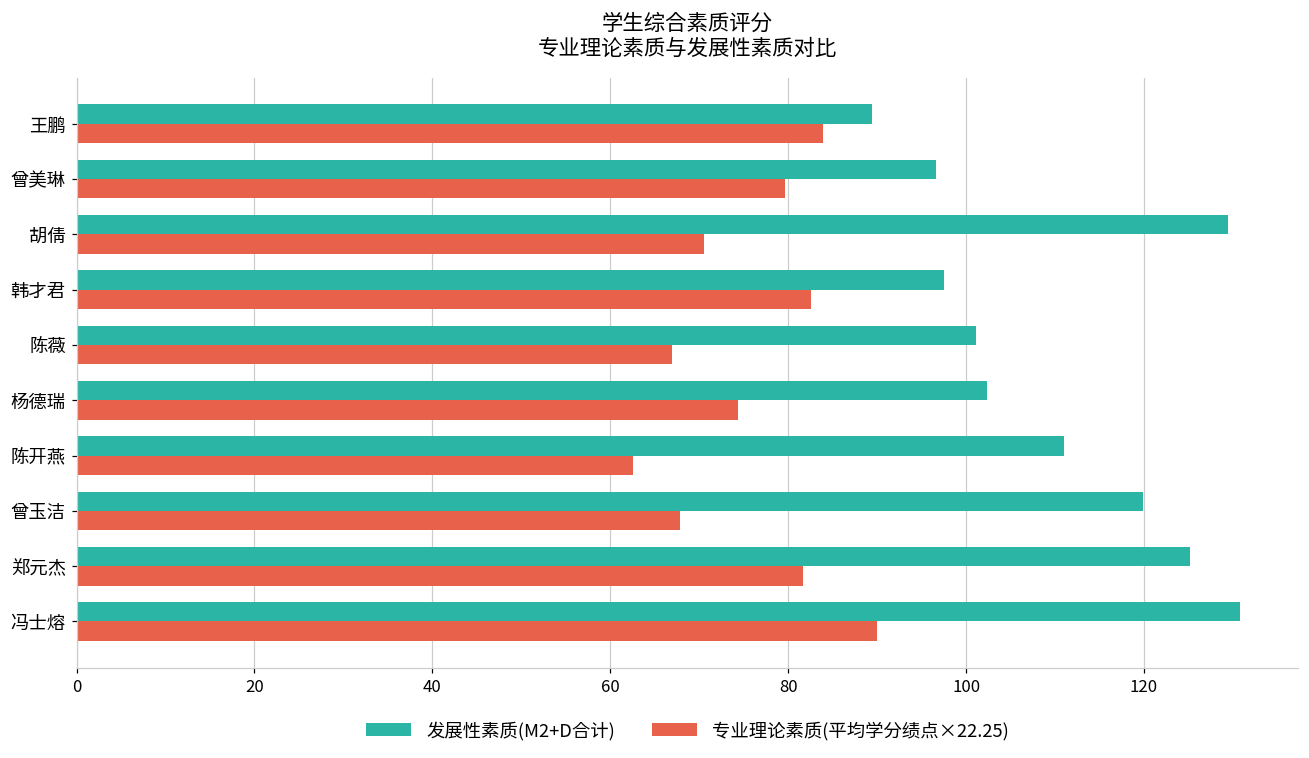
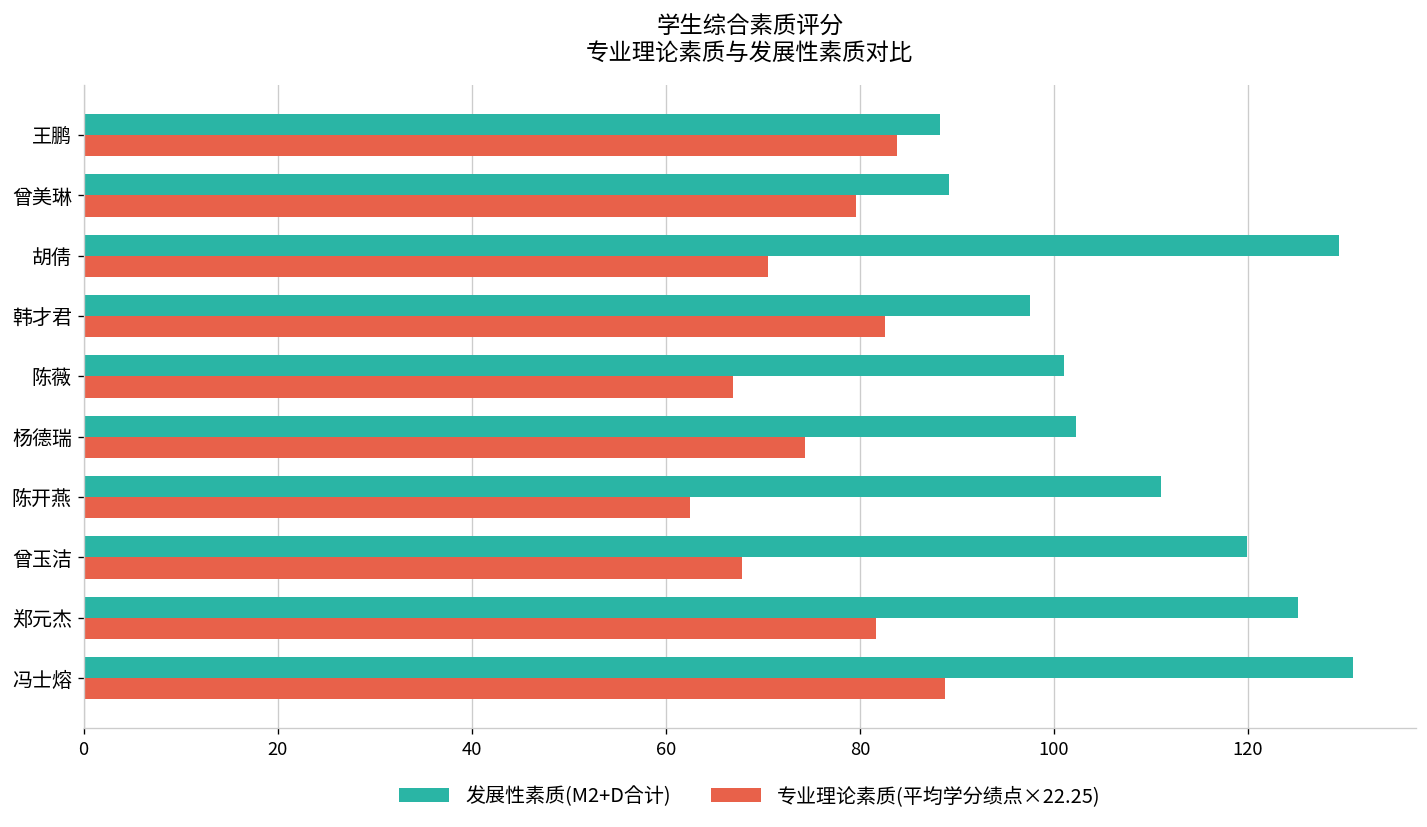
发展性素质(M2+D合计), 王鹏: 89 -> 88
发展性素质(M2+D合计), 曾美琳: 97 -> 89
专业理论素质(平均学分绩点×22.25), 冯士熔: 90 -> 89
